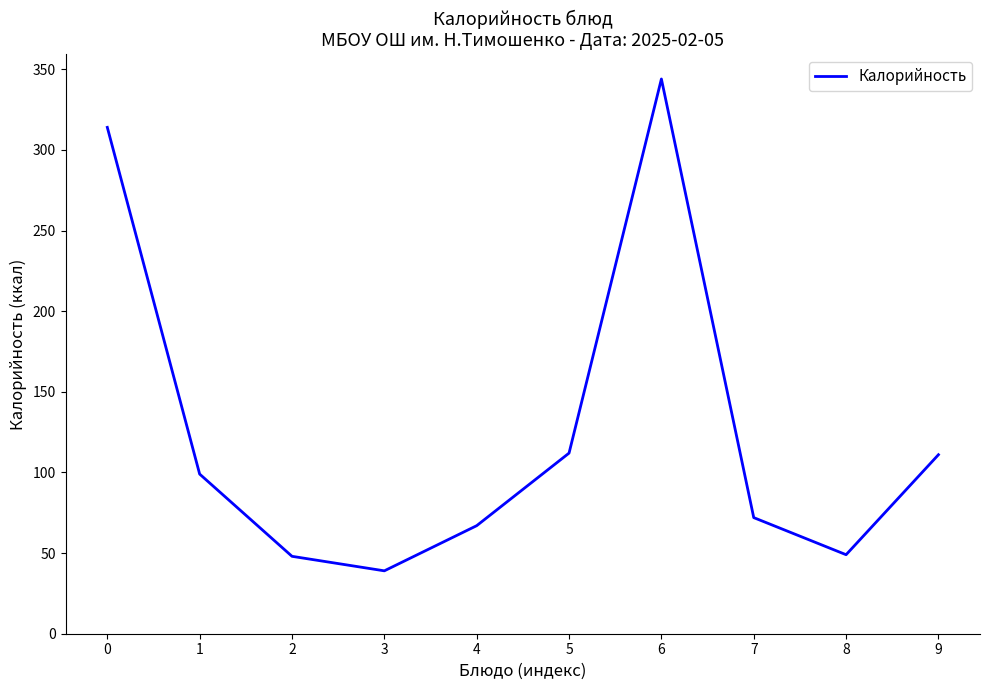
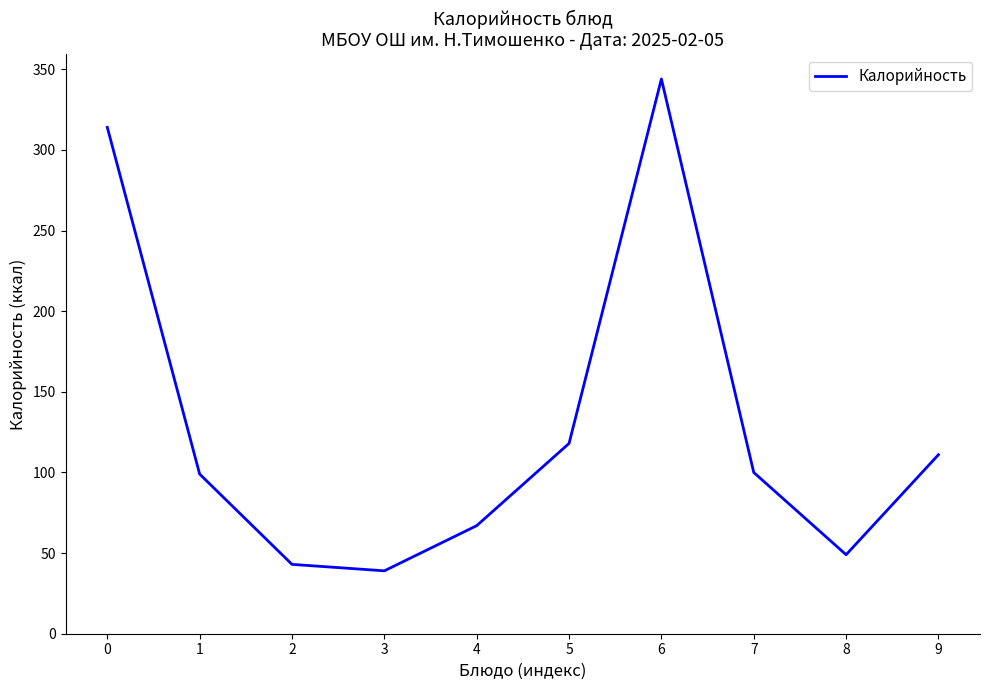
2: 48 -> 43
5: 112 -> 118
7: 72 -> 100
